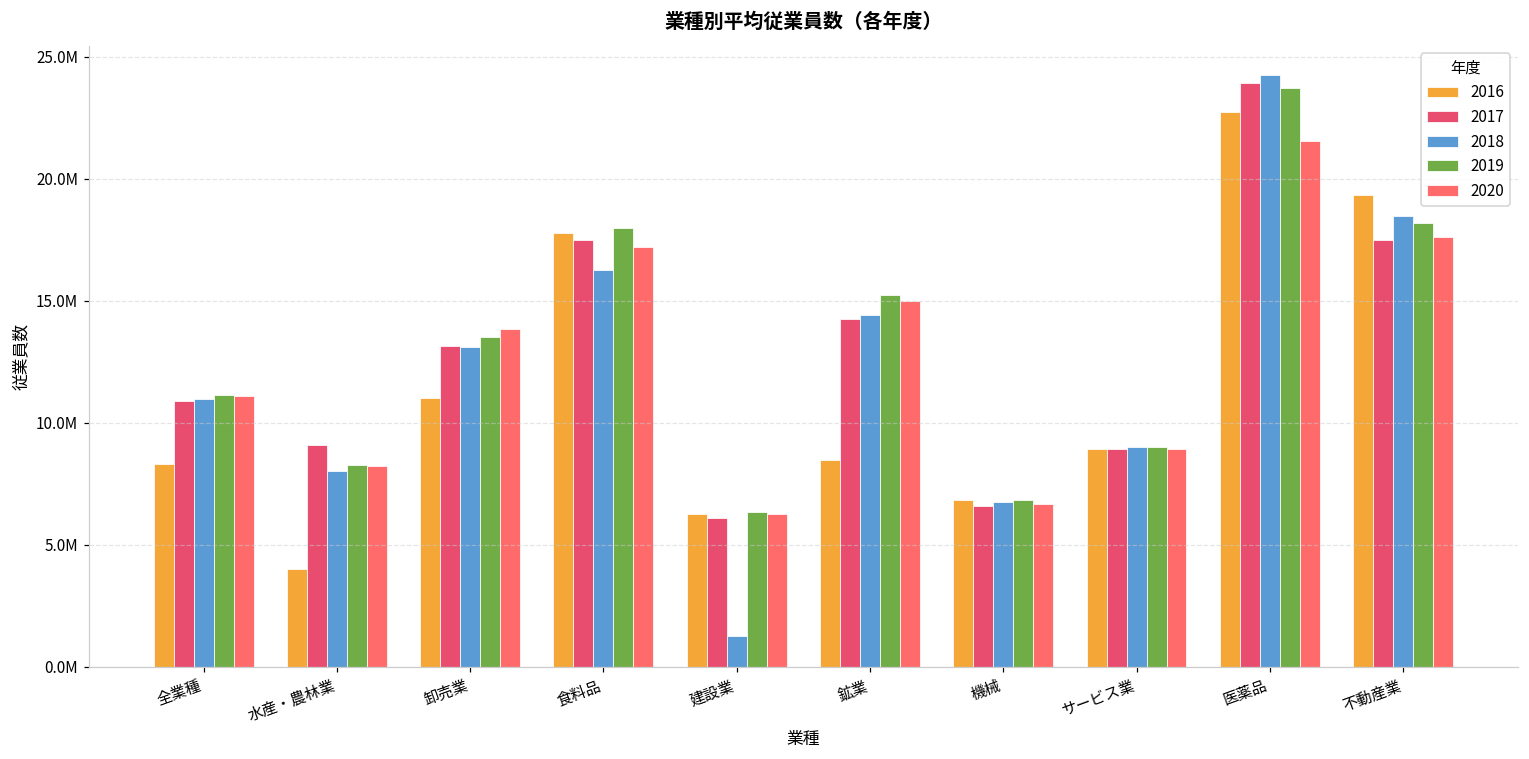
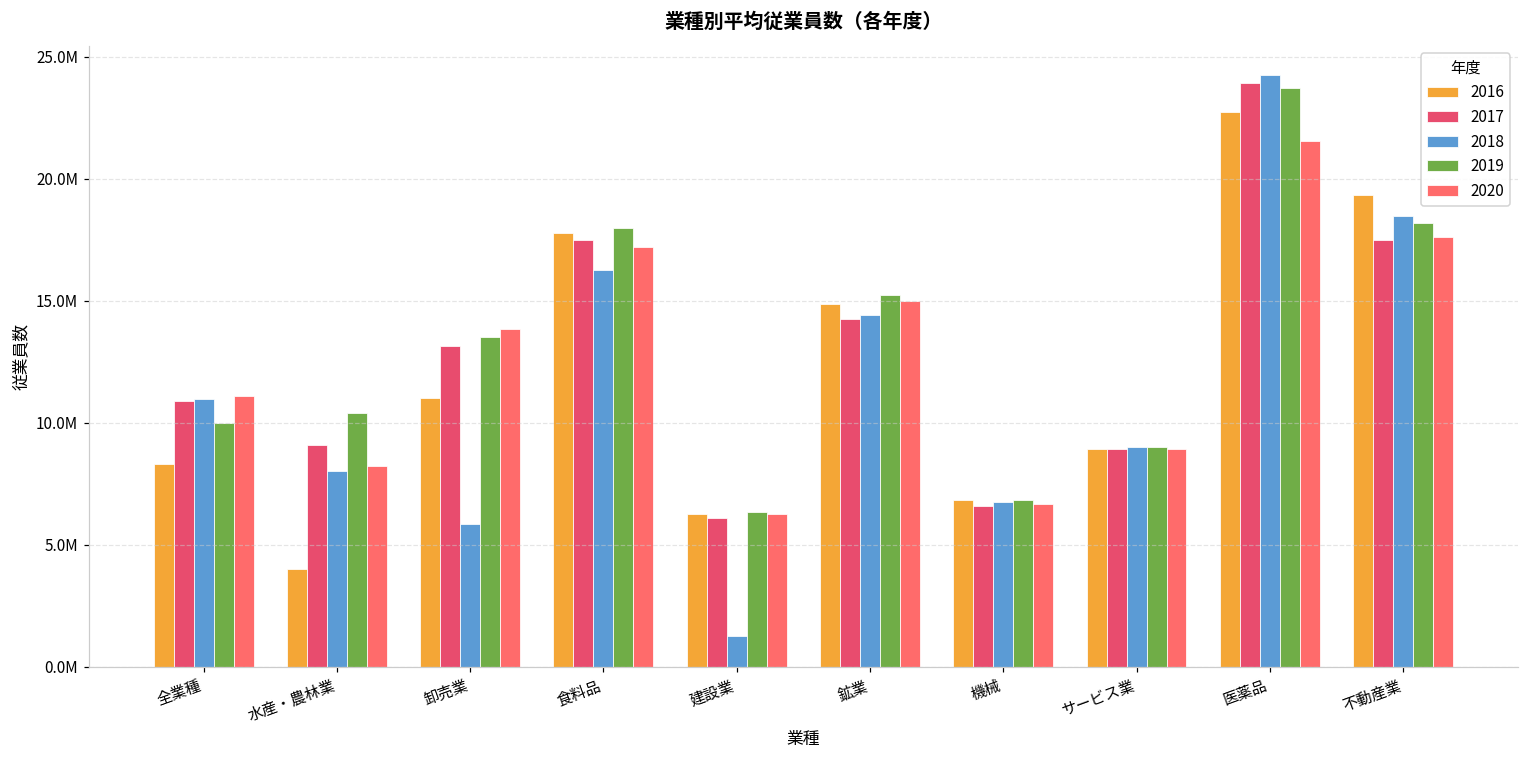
2019, 全業種: 11200000 -> 10000000
2019, 水産・農林業: 8300000 -> 10400000
2018, 卸売業: 13100000 -> 5800000
2016, 鉱業: 8500000 -> 14900000
